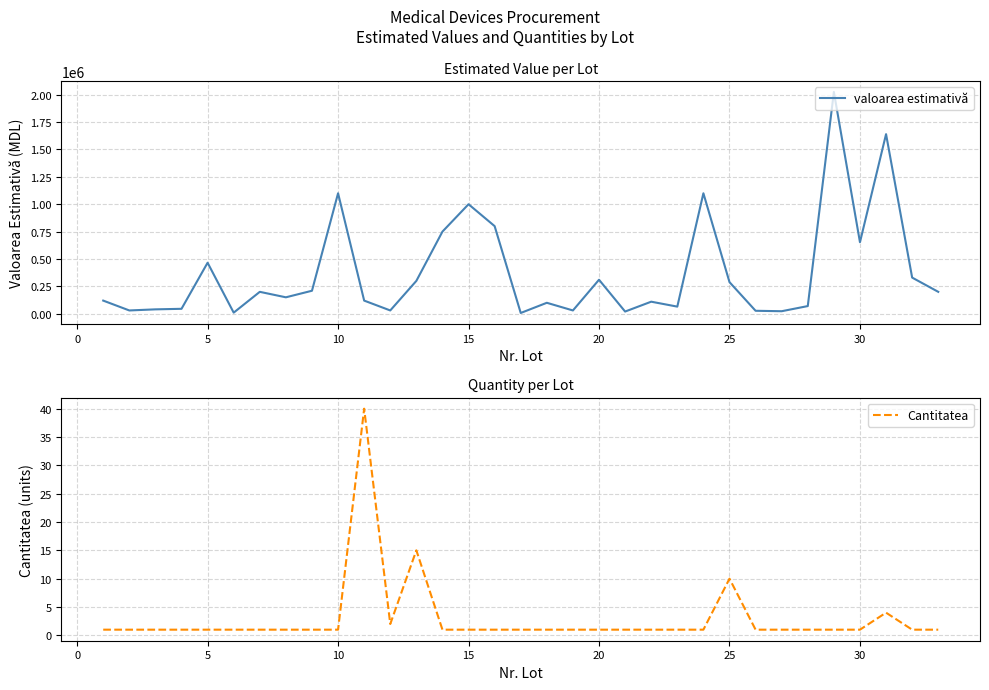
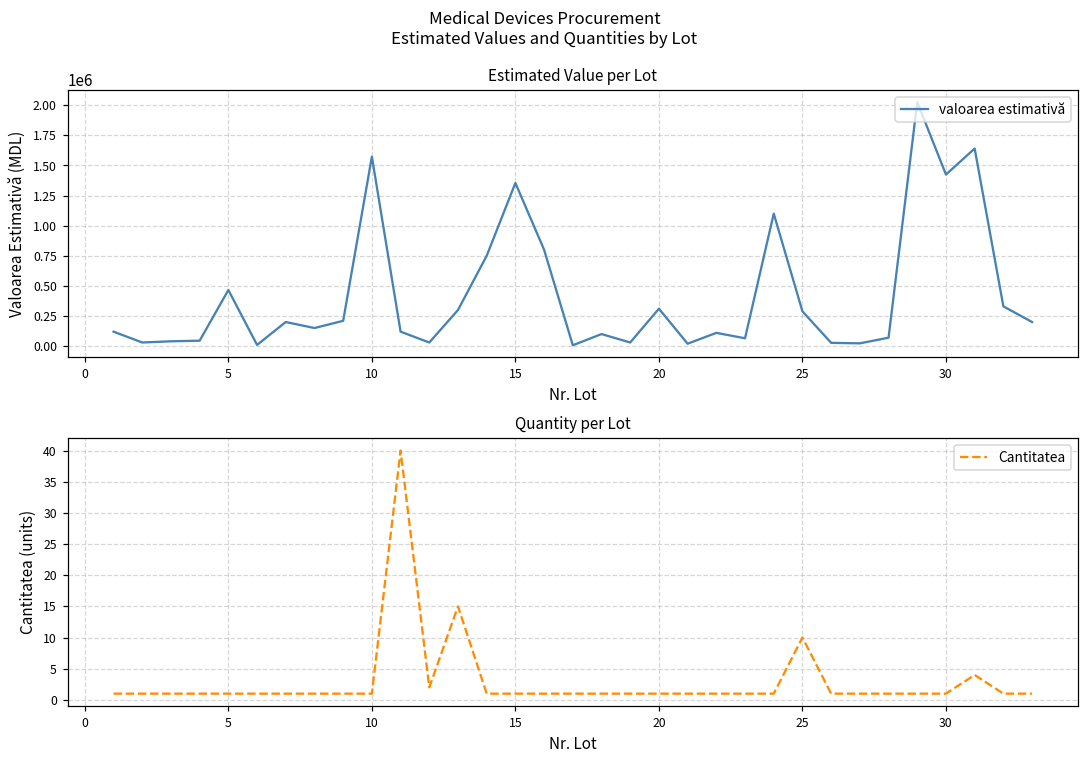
Estimated Value per Lot, 10: 1100000 -> 1570000
Estimated Value per Lot, 15: 1000000 -> 1350000
Estimated Value per Lot, 30: 650000 -> 1420000
